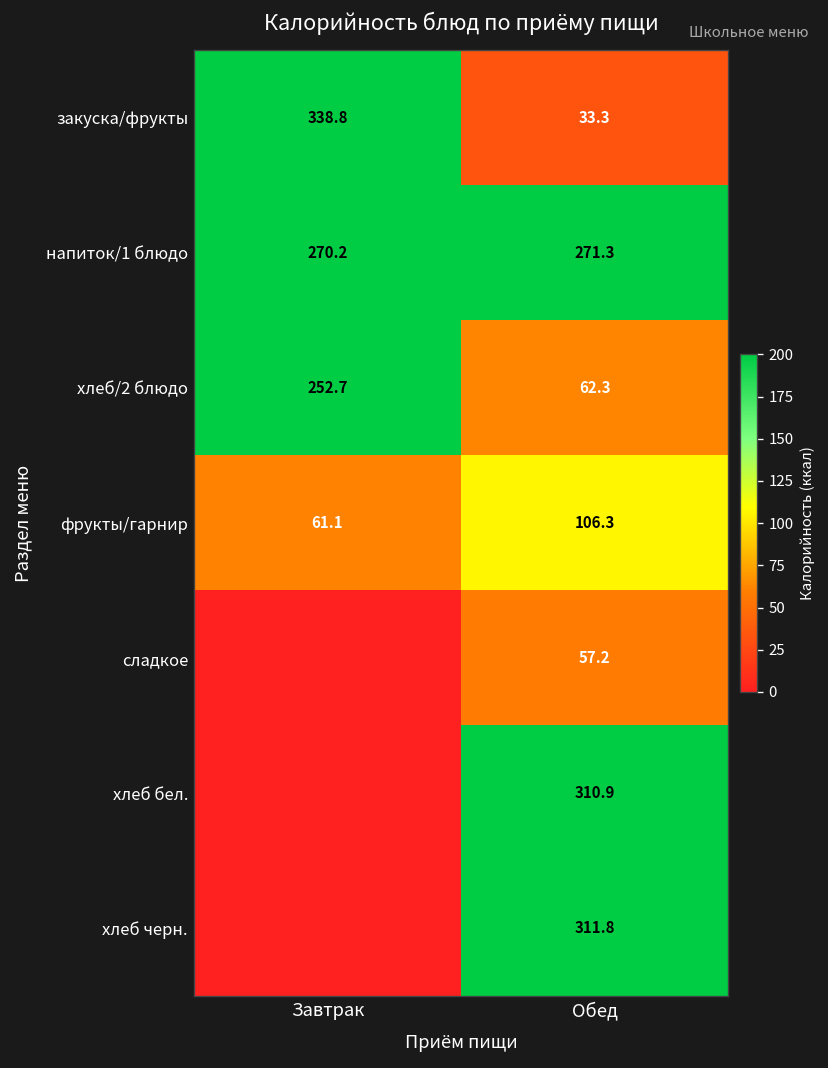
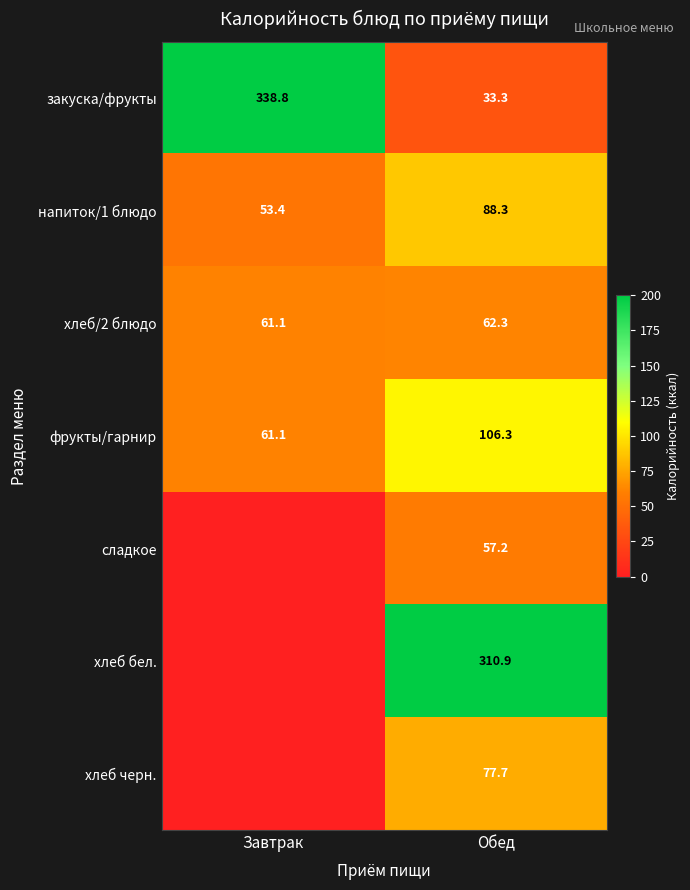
напиток/1 блюдо, Завтрак: 270.2 -> 53.4
напиток/1 блюдо, Обед: 271.3 -> 88.3
хлеб/2 блюдо, Завтрак: 252.7 -> 61.1
хлеб черн., Обед: 311.8 -> 77.7
